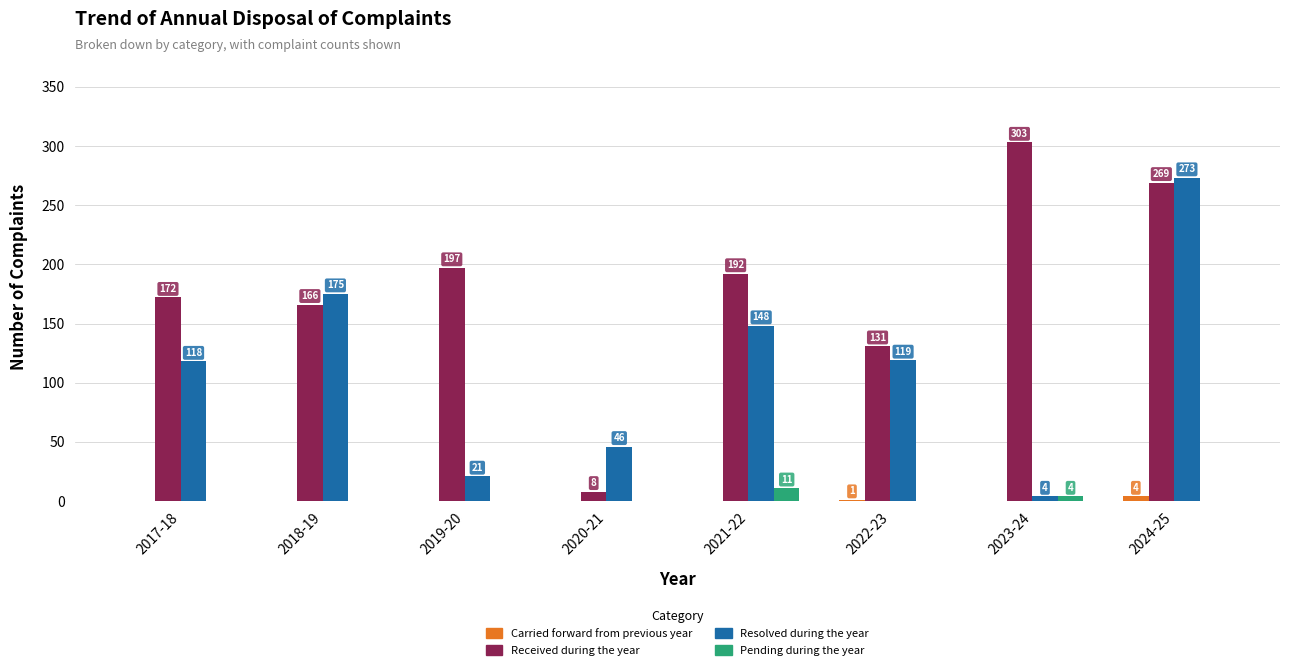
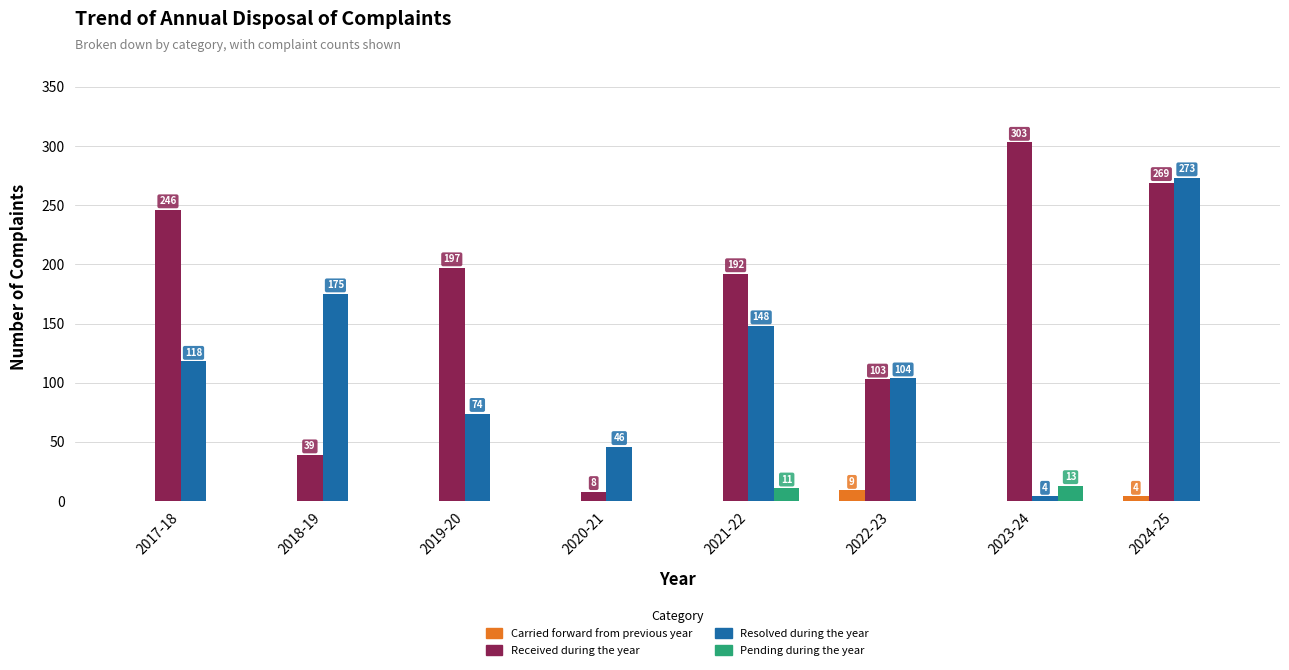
Received during the year, 2017-18: 172 -> 246
Received during the year, 2018-19: 166 -> 39
Resolved during the year, 2019-20: 21 -> 74
Carried forward from previous year, 2022-23: 1 -> 9
Received during the year, 2022-23: 131 -> 103
Resolved during the year, 2022-23: 119 -> 104
Pending during the year, 2023-24: 4 -> 13
